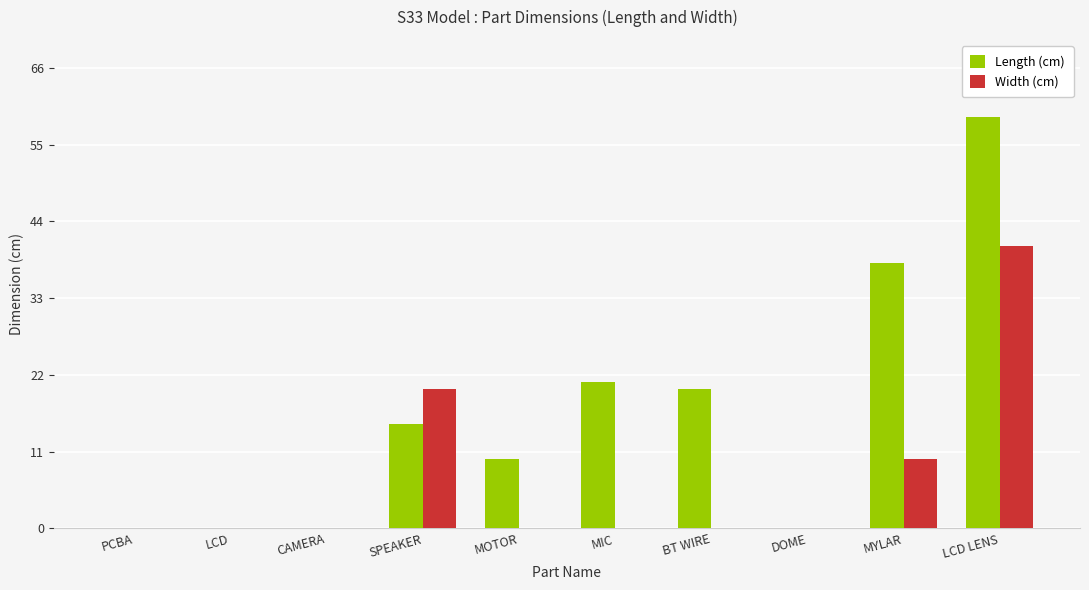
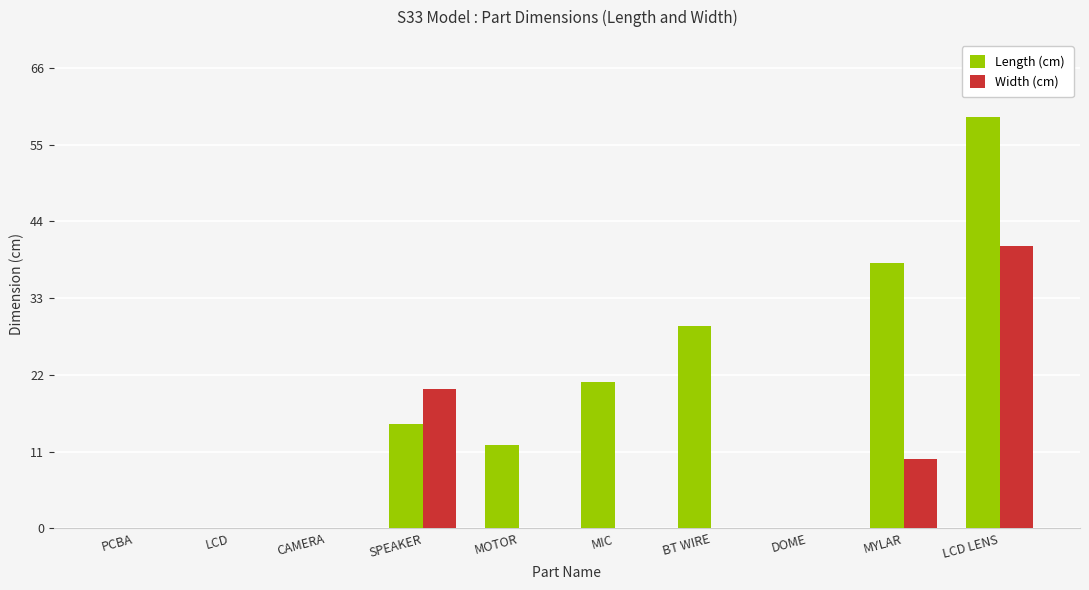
Length (cm), MOTOR: 10 -> 12
Length (cm), BT WIRE: 20 -> 29
